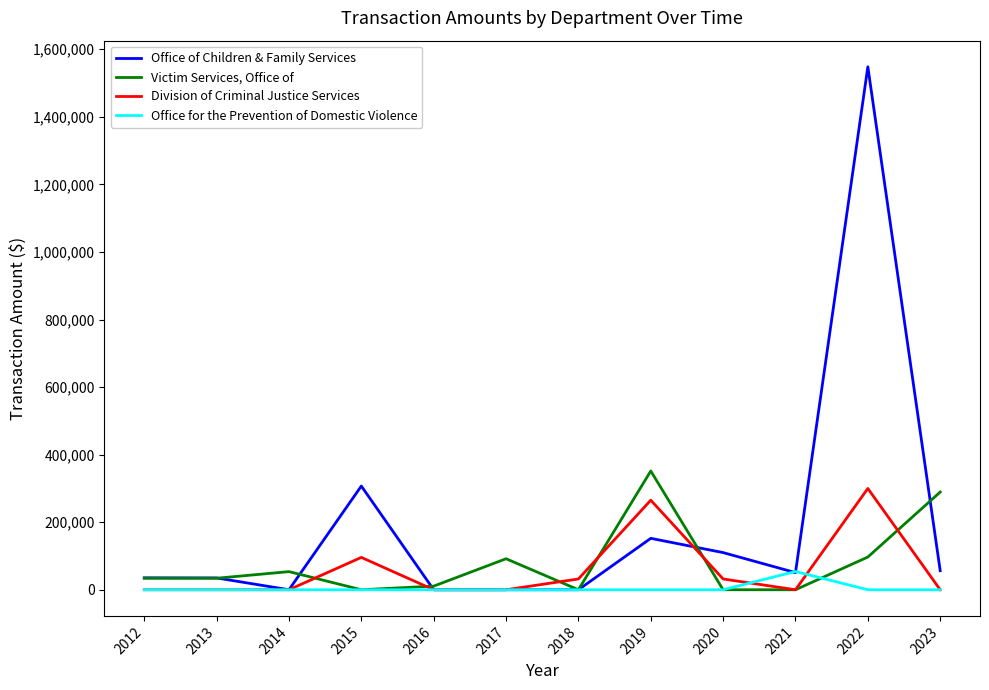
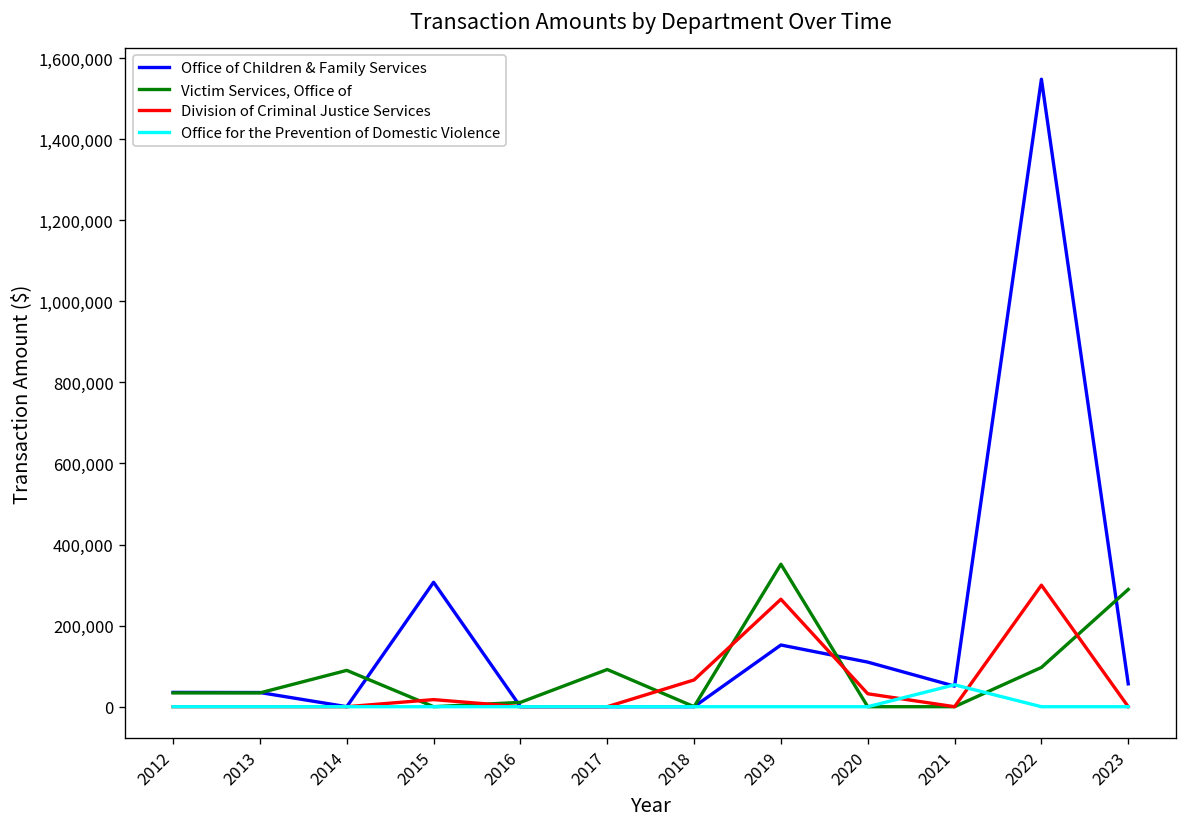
Victim Services, Office of, 2014: 50,000 -> 90,000
Division of Criminal Justice Services, 2015: 100,000 -> 20,000
Division of Criminal Justice Services, 2018: 30,000 -> 70,000
